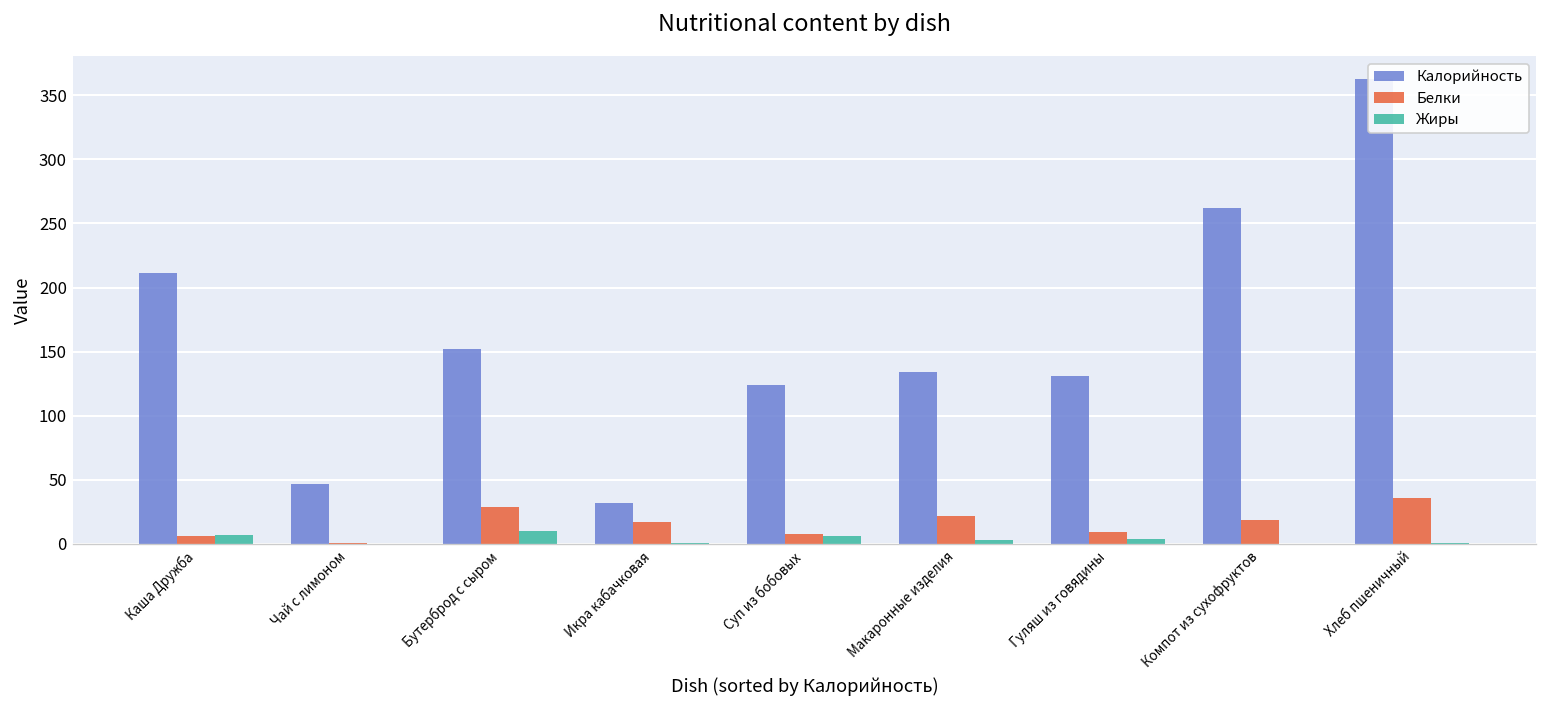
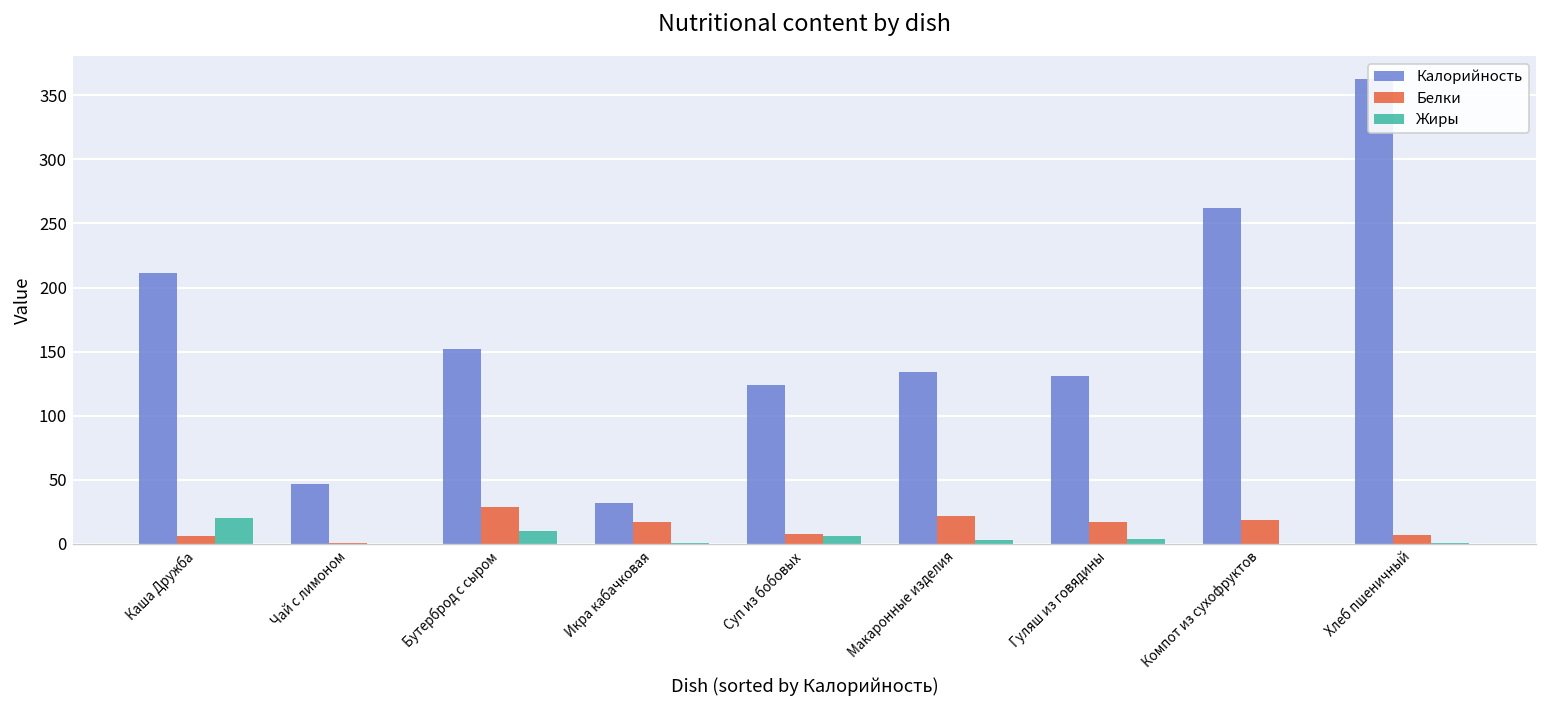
Жиры, Каша Дружба: 7 -> 20
Белки, Гуляш из говядины: 9 -> 17
Белки, Хлеб пшеничный: 36 -> 7
